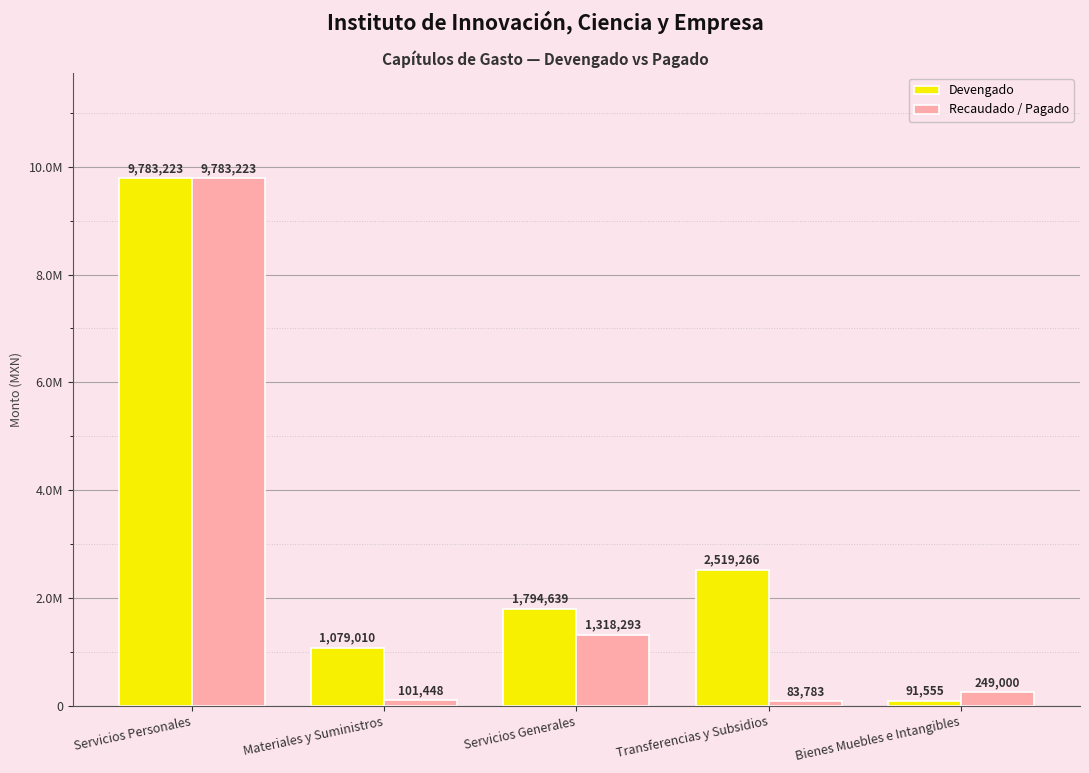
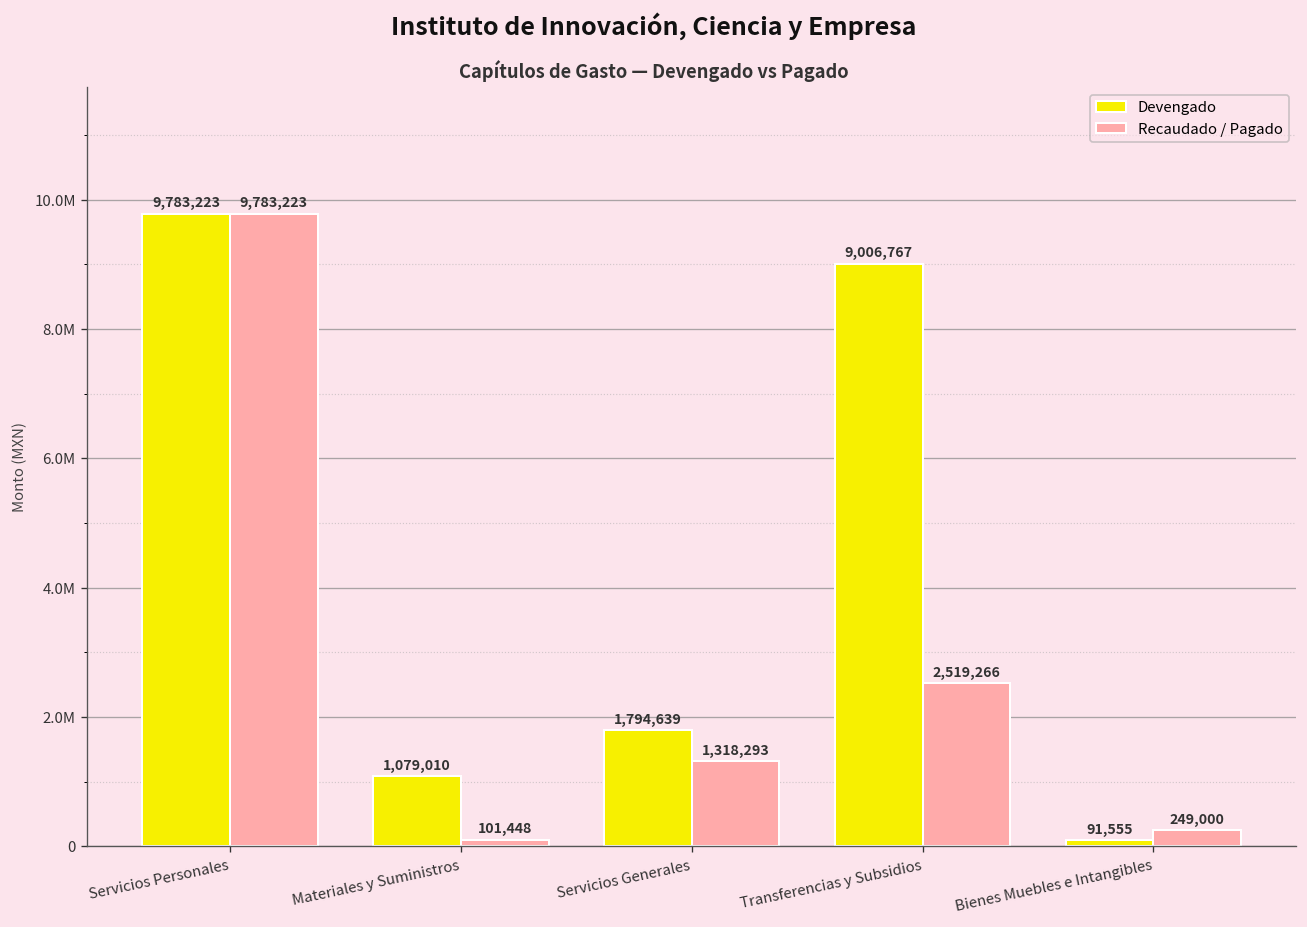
Devengado, Transferencias y Subsidios: 2,519,266 -> 9,006,767
Recaudado / Pagado, Transferencias y Subsidios: 83,783 -> 2,519,266
